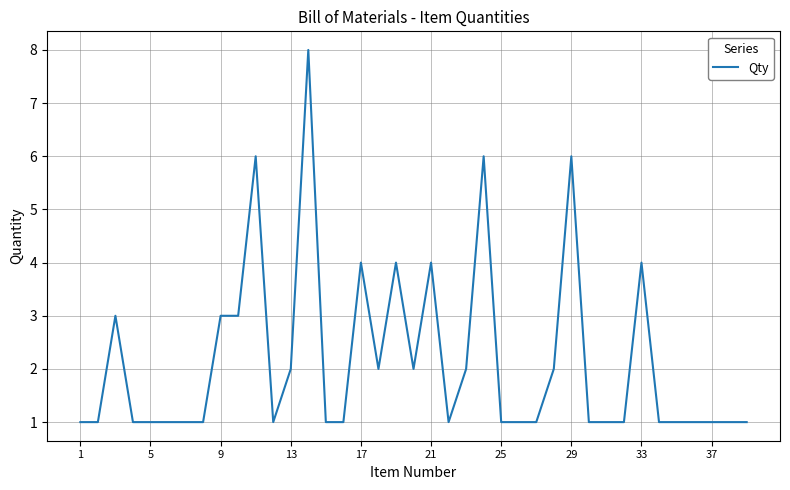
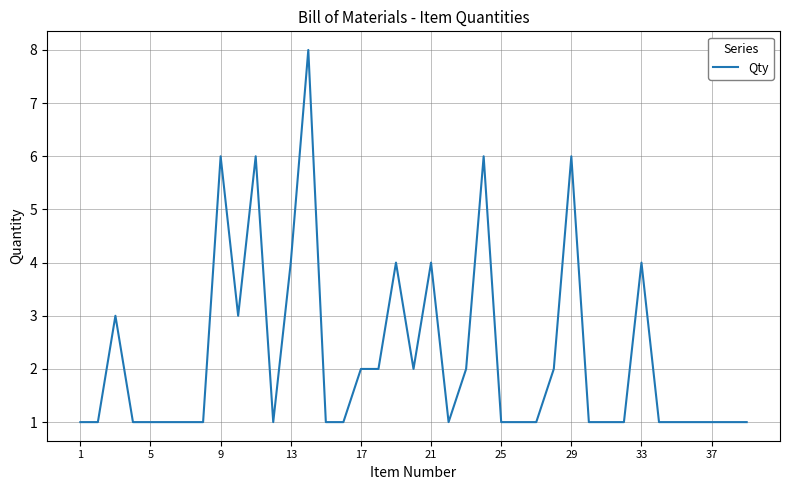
9: 3 -> 6
13: 2 -> 4
17: 4 -> 2
